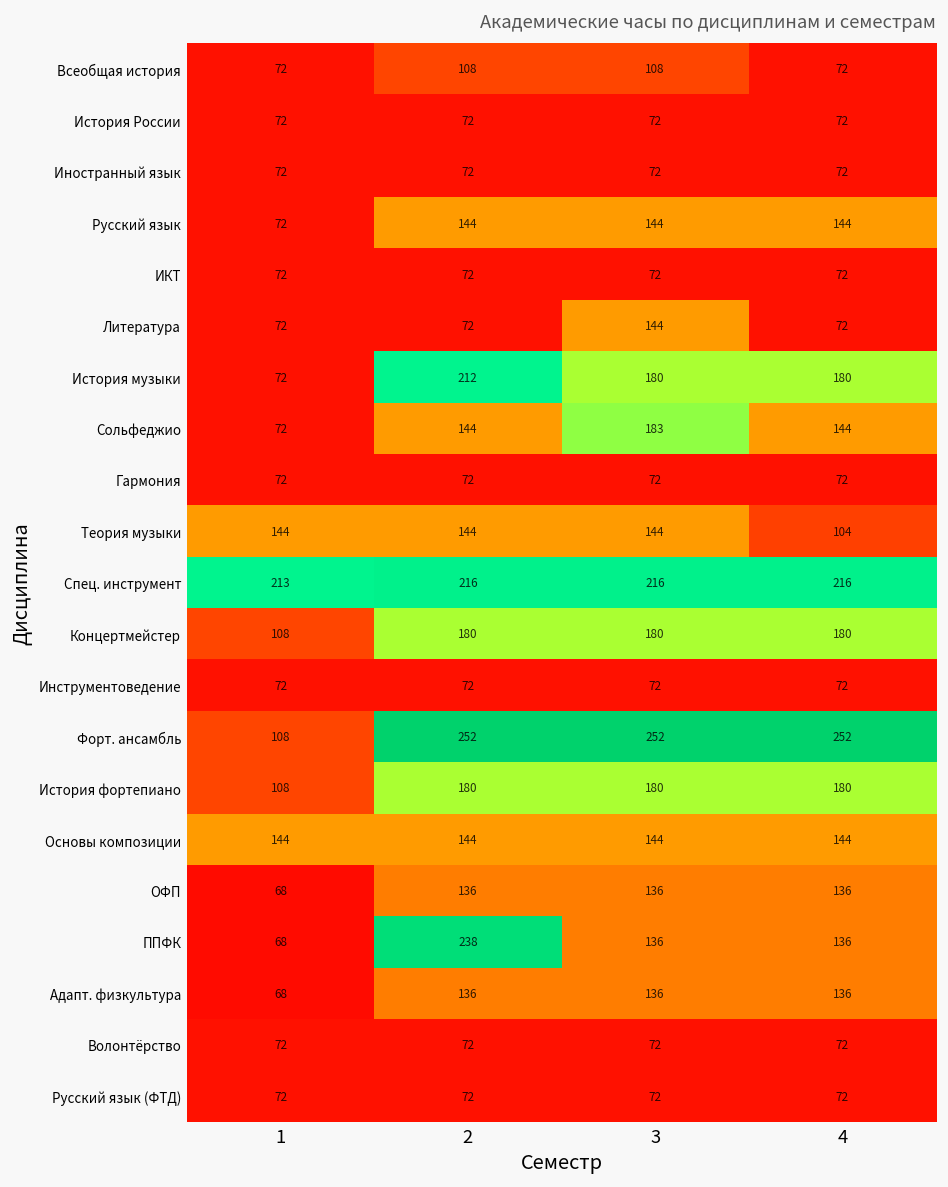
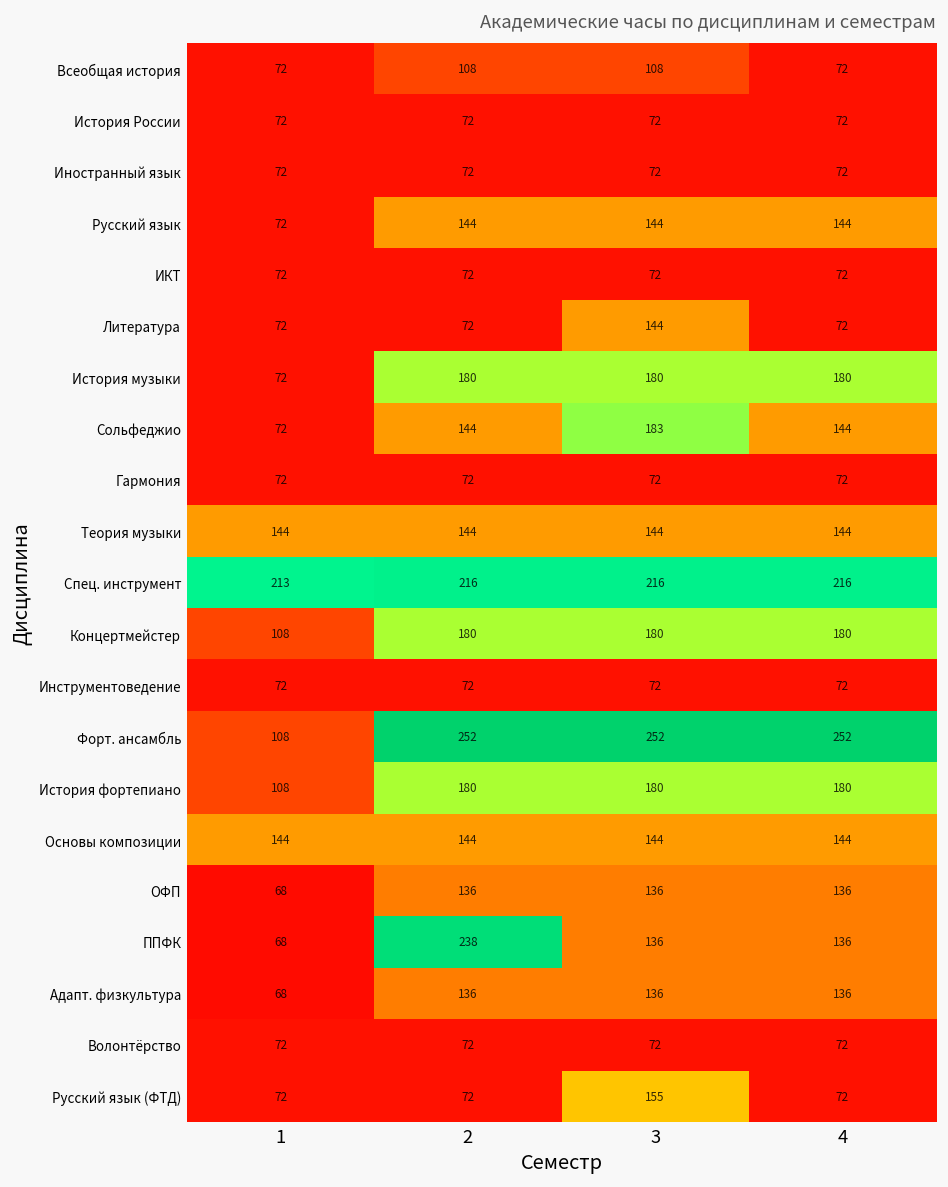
История музыки, 2: 212 -> 180
Теория музыки, 4: 104 -> 144
Русский язык (ФТД), 3: 72 -> 155
